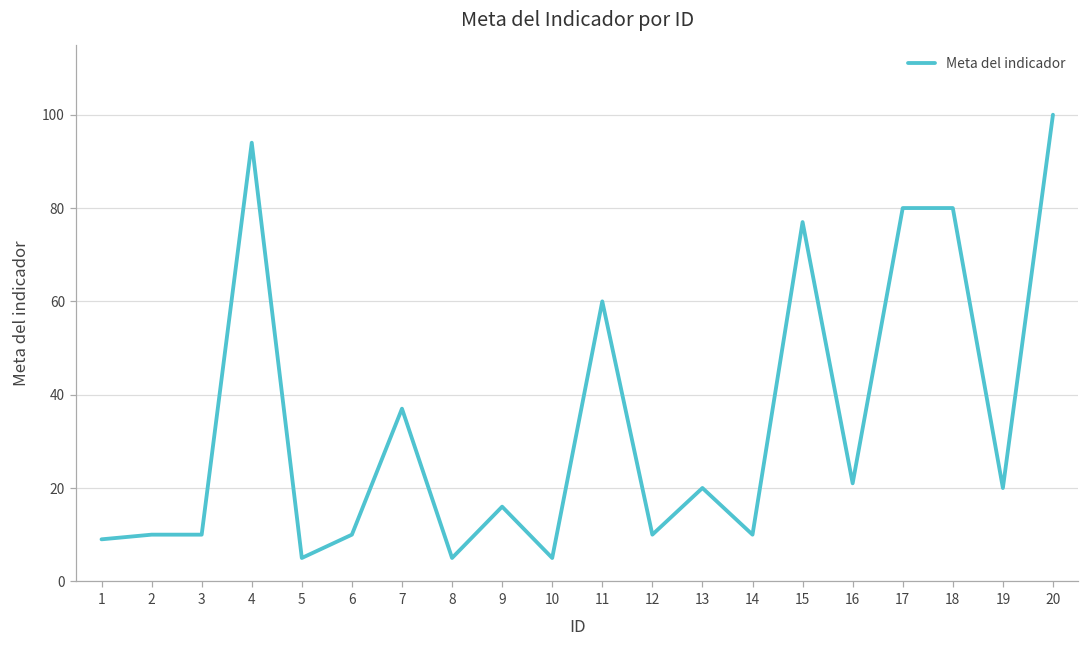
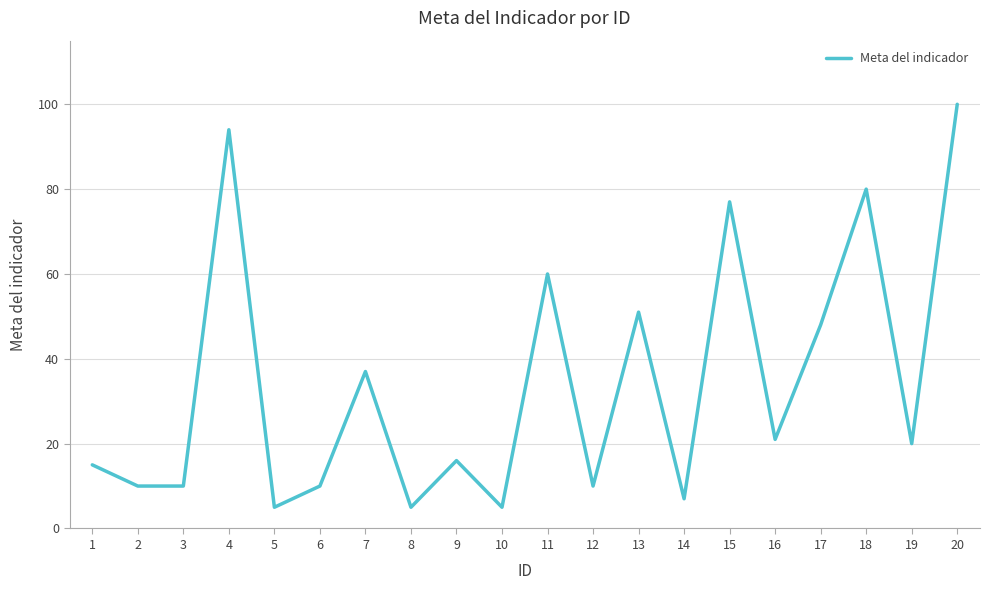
1: 9 -> 15
13: 20 -> 51
14: 10 -> 7
17: 80 -> 48
